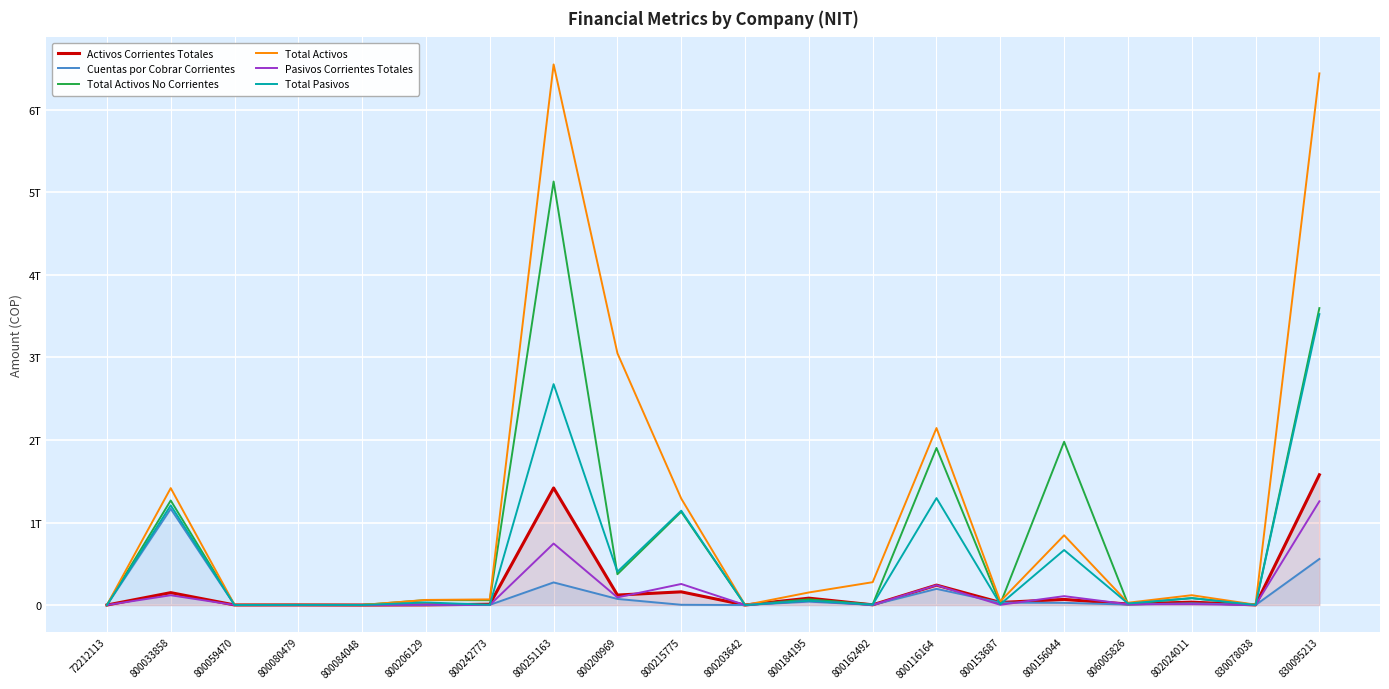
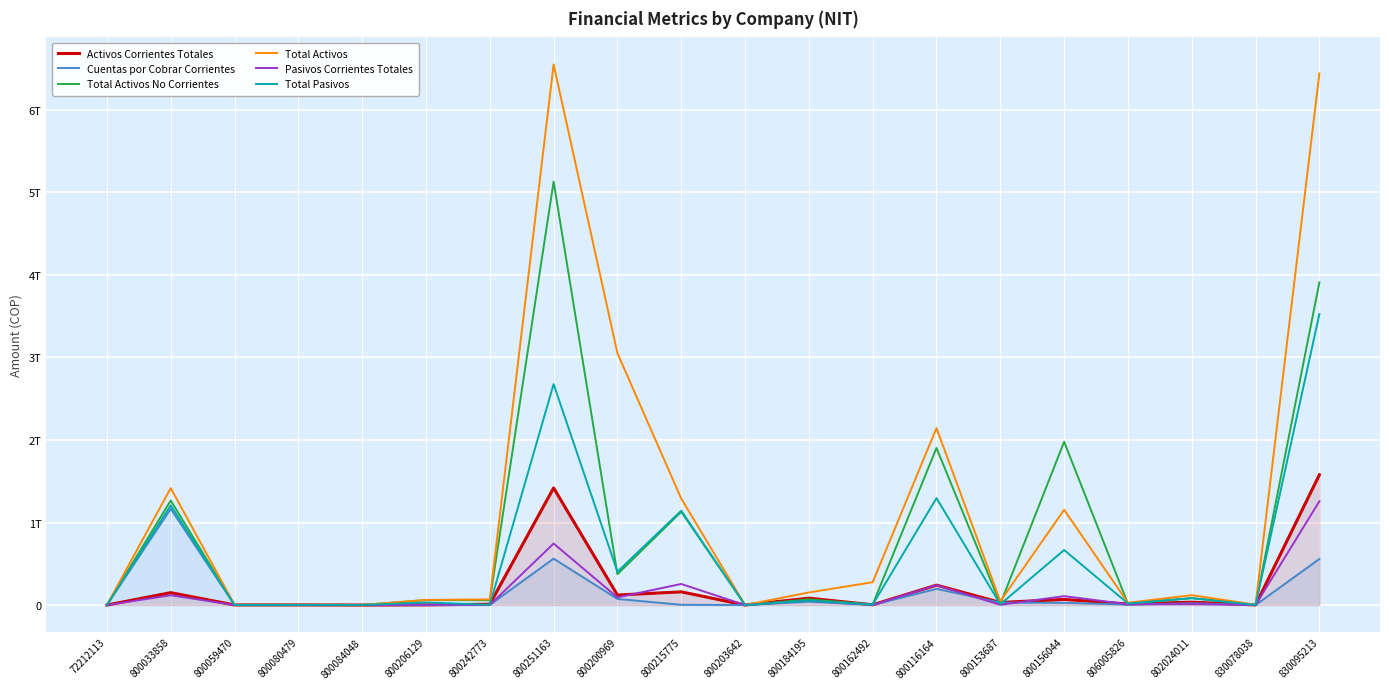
Cuentas por Cobrar Corrientes, 800251163: 0.3T -> 0.6T
Total Activos, 800156044: 0.8T -> 1.2T
Total Activos No Corrientes, 830095213: 3.6T -> 3.9T
